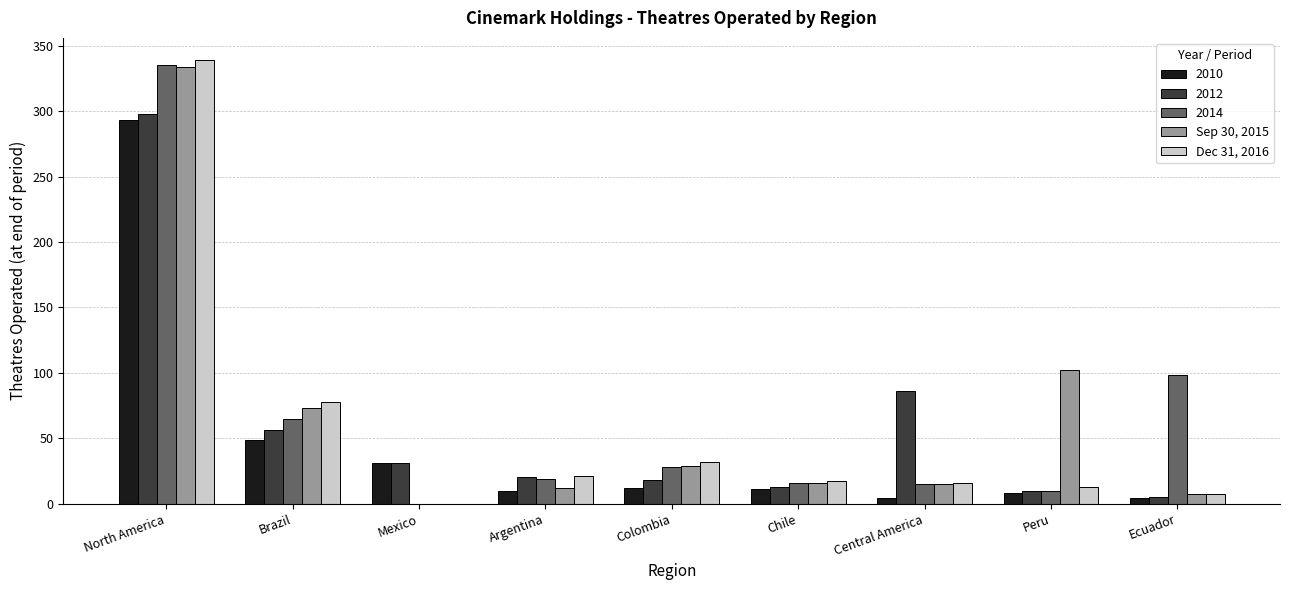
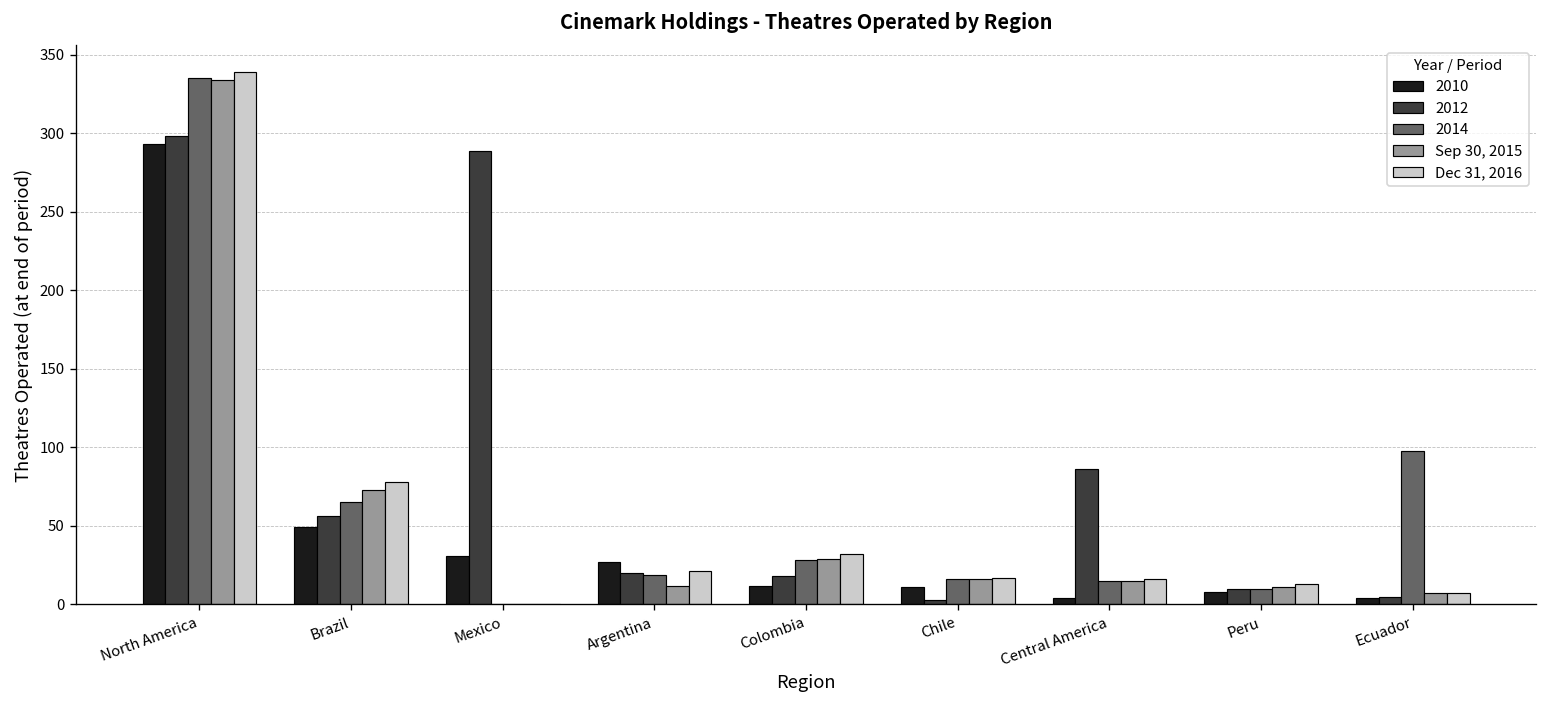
2012, Mexico: 31 -> 289
2010, Argentina: 10 -> 27
2012, Chile: 13 -> 3
Sep 30, 2015, Peru: 102 -> 11
